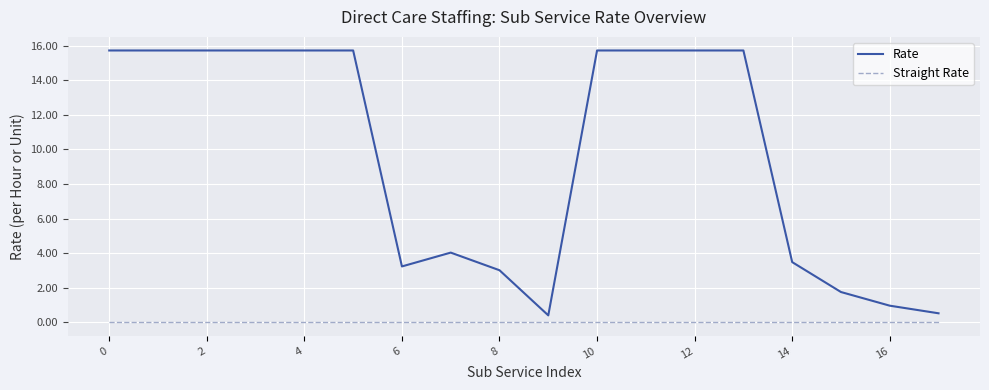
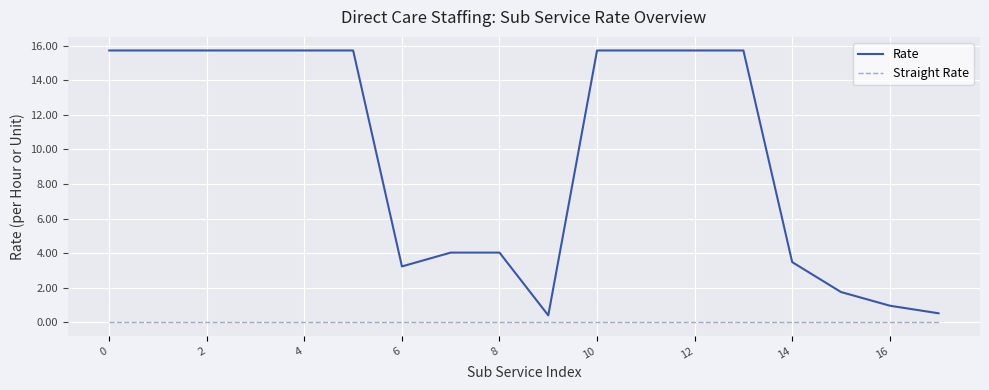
Rate, 8: 3.0 -> 4.0
